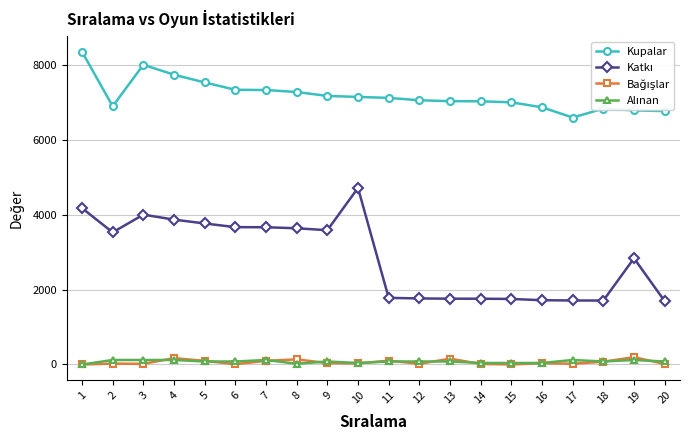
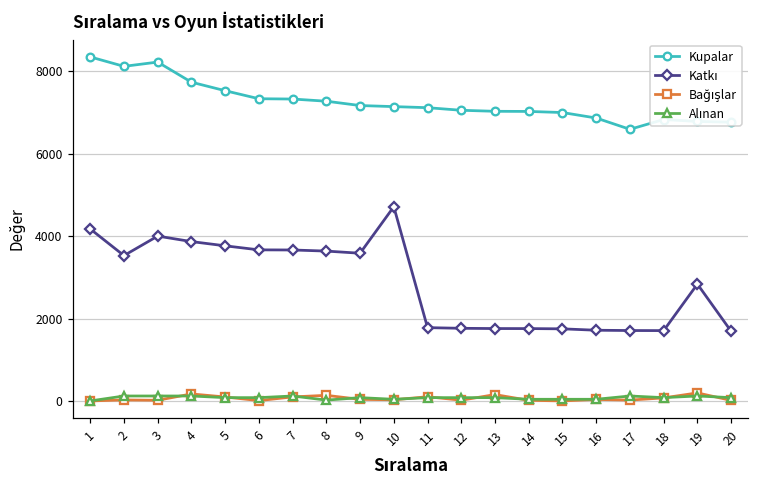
Kupalar, 2: 6900 -> 8100
Kupalar, 3: 8000 -> 8200
